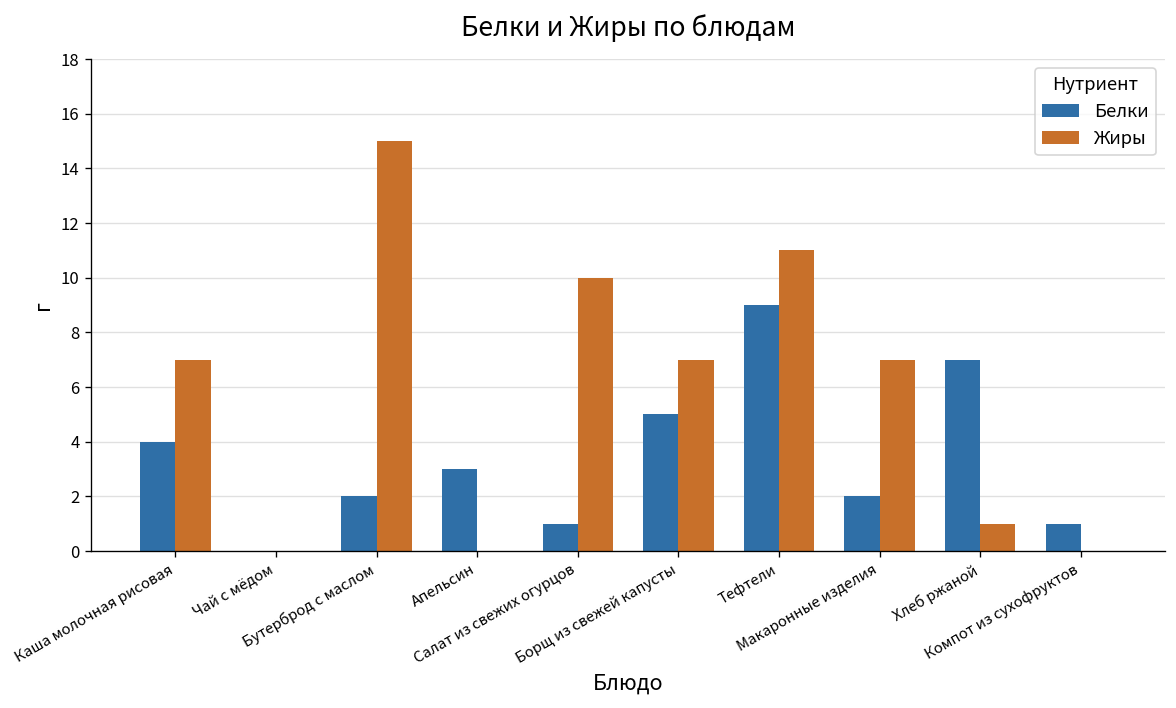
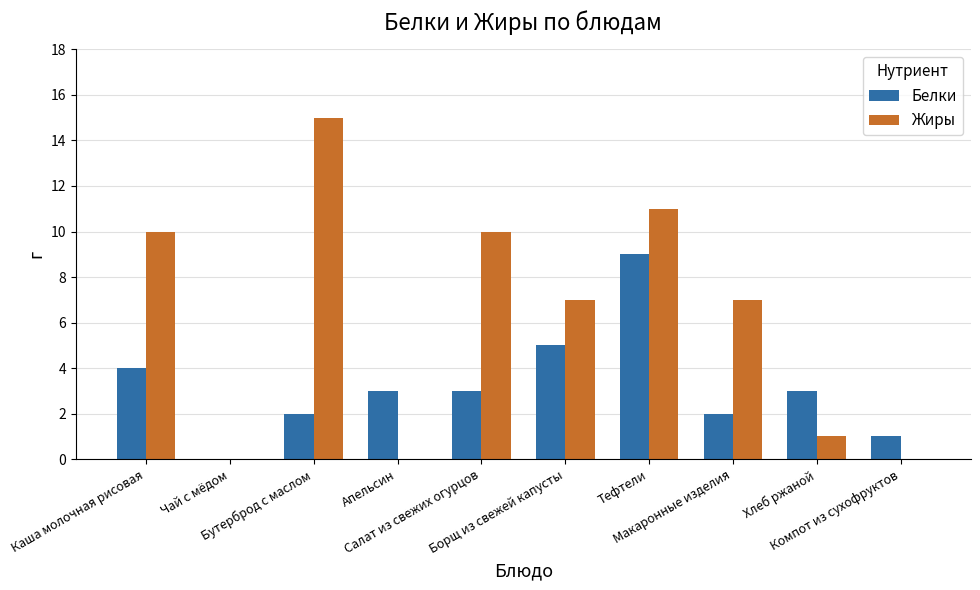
Жиры, Каша молочная рисовая: 7 -> 10
Белки, Салат из свежих огурцов: 1 -> 3
Белки, Хлеб ржаной: 7 -> 3
